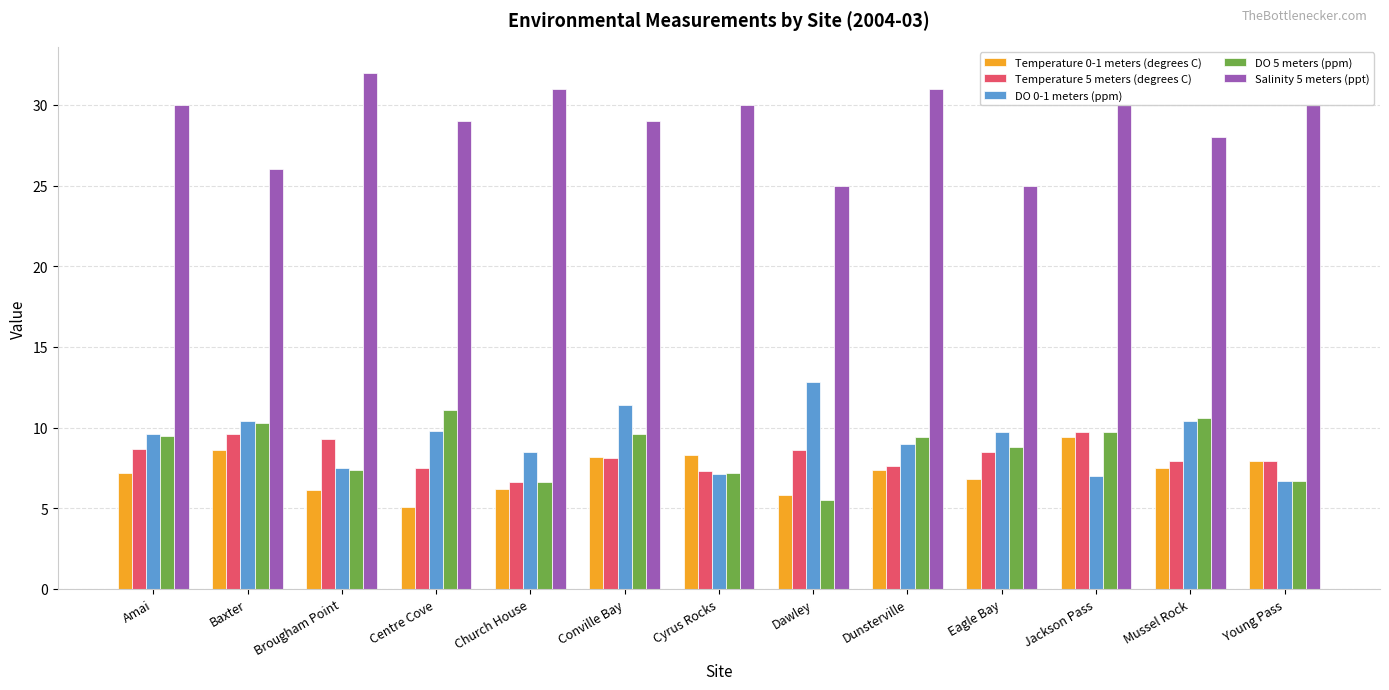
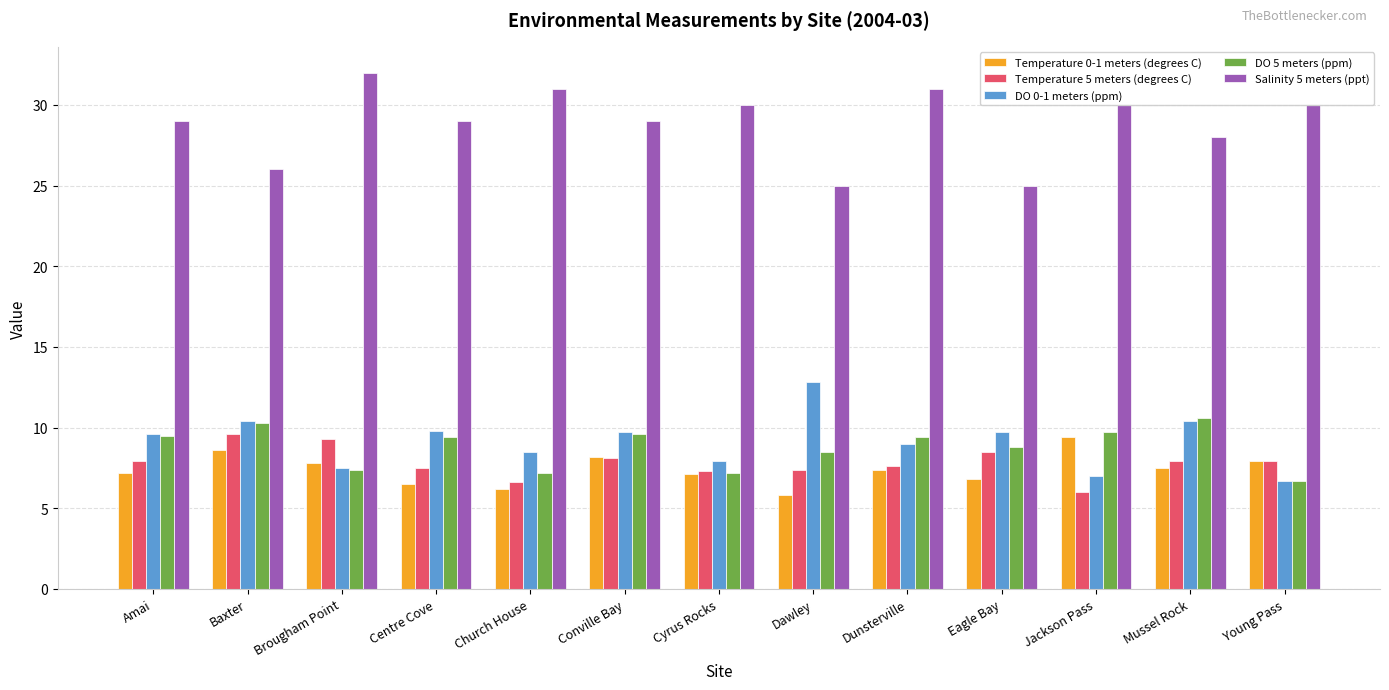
Temperature 5 meters (degrees C), Amai: 8.7 -> 7.9
Salinity 5 meters (ppt), Amai: 30 -> 29
Temperature 0-1 meters (degrees C), Brougham Point: 6.1 -> 7.8
Temperature 0-1 meters (degrees C), Centre Cove: 5.1 -> 6.5
DO 5 meters (ppm), Centre Cove: 11.1 -> 9.4
DO 5 meters (ppm), Church House: 6.6 -> 7.2
DO 0-1 meters (ppm), Conville Bay: 11.4 -> 9.7
Temperature 0-1 meters (degrees C), Cyrus Rocks: 8.3 -> 7.1
DO 0-1 meters (ppm), Cyrus Rocks: 7.1 -> 7.9
Temperature 5 meters (degrees C), Dawley: 8.6 -> 7.4
DO 5 meters (ppm), Dawley: 5.5 -> 8.5
Temperature 5 meters (degrees C), Jackson Pass: 9.7 -> 6.0
